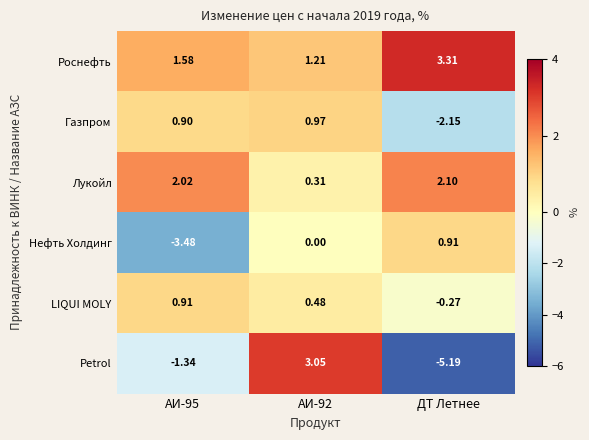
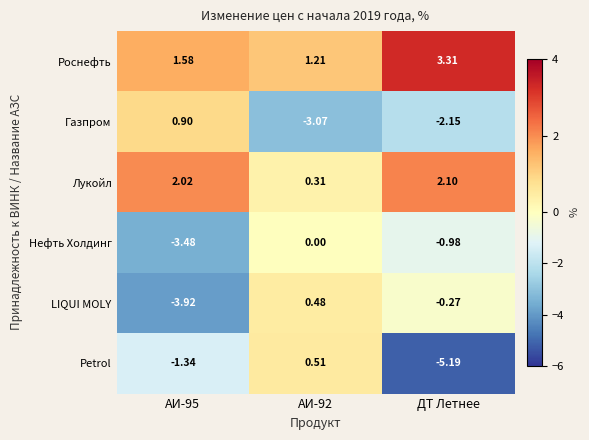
Газпром, АИ-92: 0.97 -> -3.07
Нефть Холдинг, ДТ Летнее: 0.91 -> -0.98
LIQUI MOLY, АИ-95: 0.91 -> -3.92
Petrol, АИ-92: 3.05 -> 0.51
